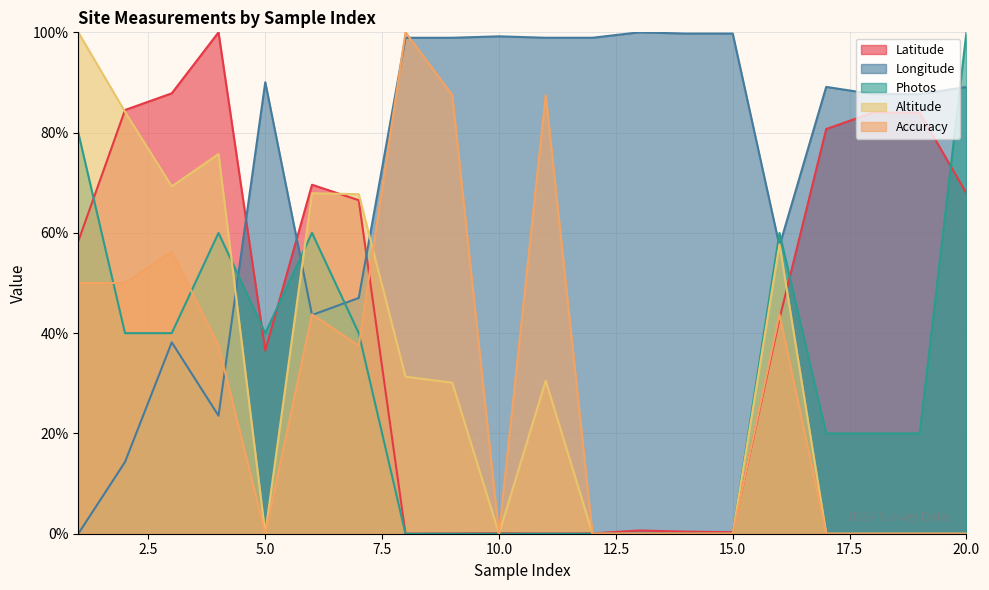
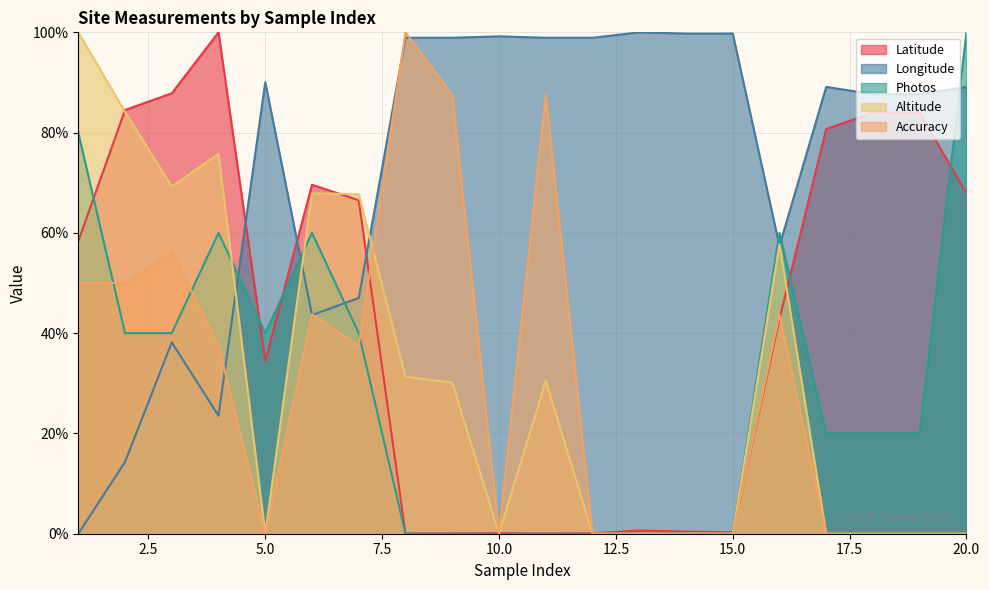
Latitude, 5.0: 37% -> 34%
